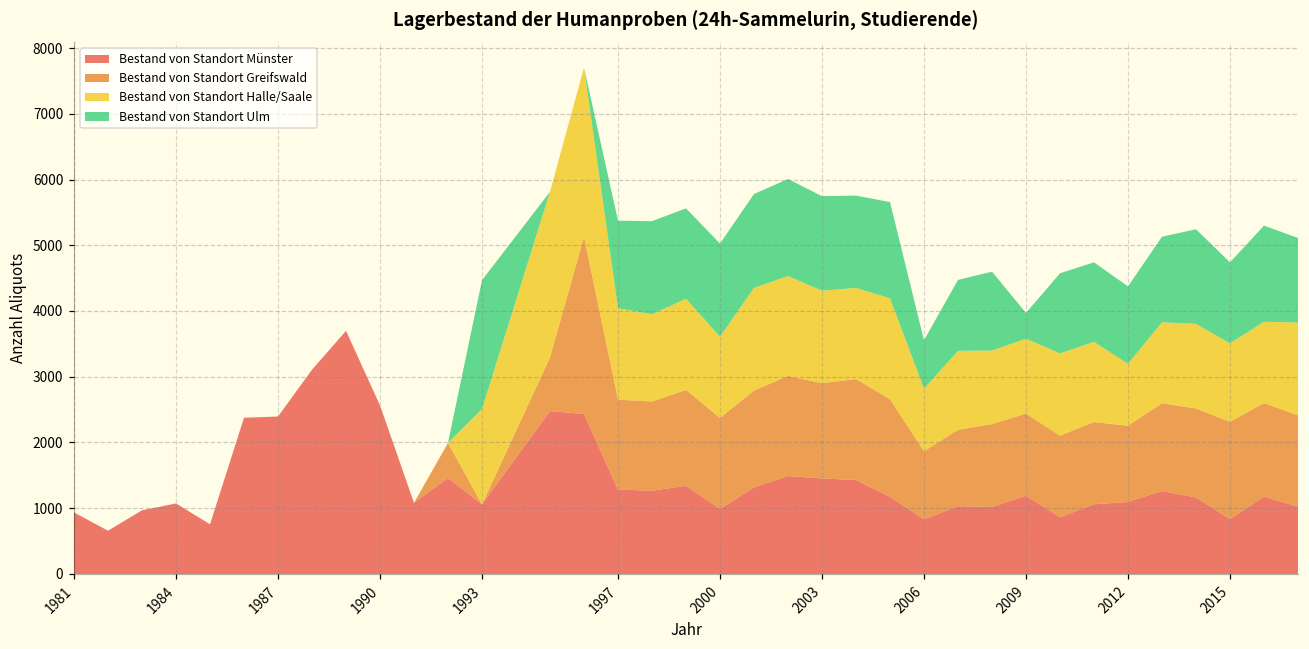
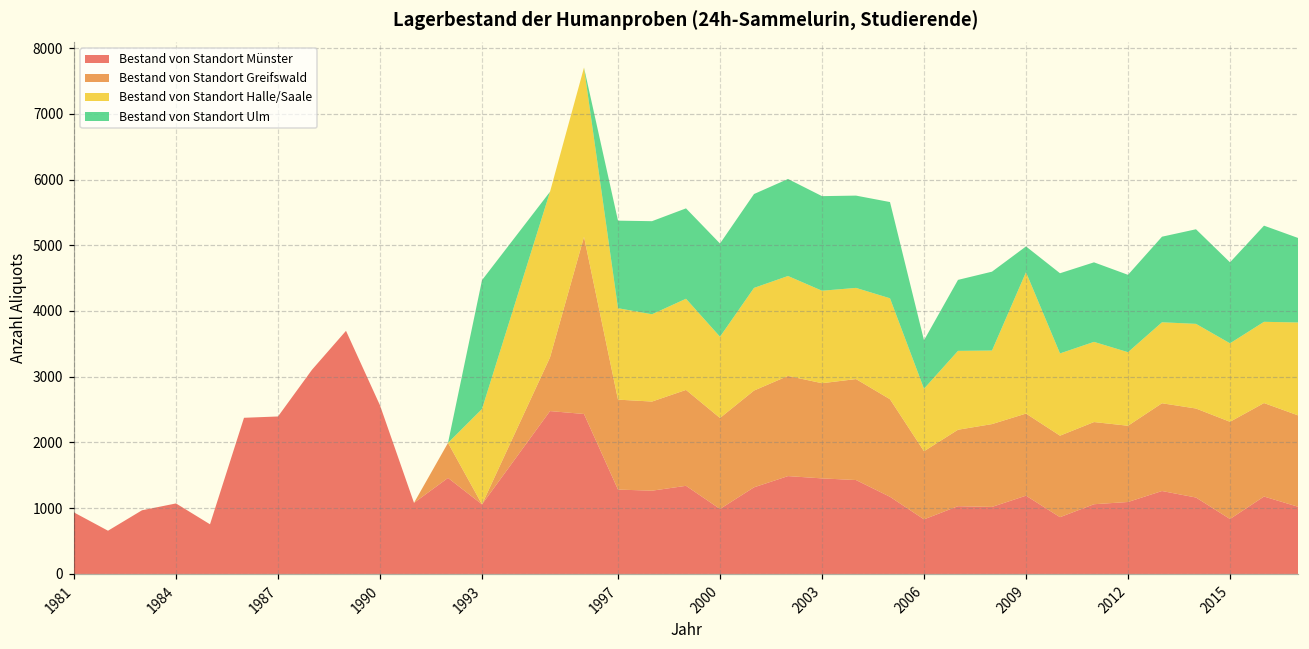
Bestand von Standort Halle/Saale, 2009: 1100 -> 2200
Bestand von Standort Halle/Saale, 2012: 900 -> 1100
